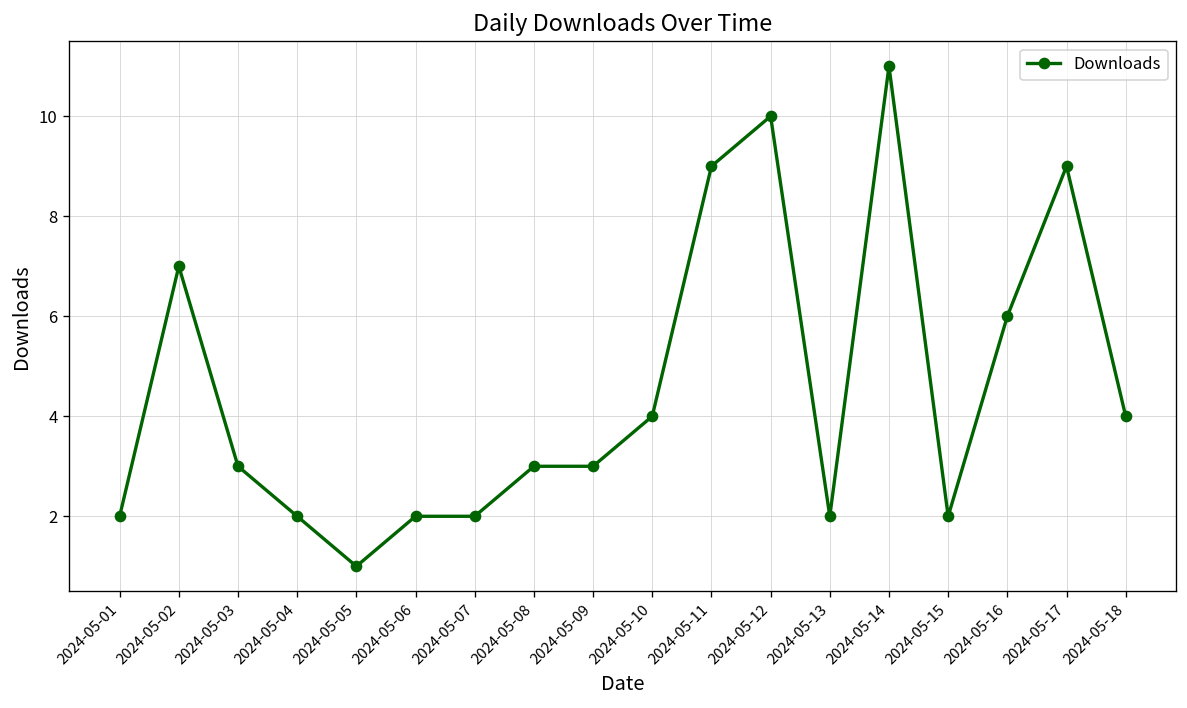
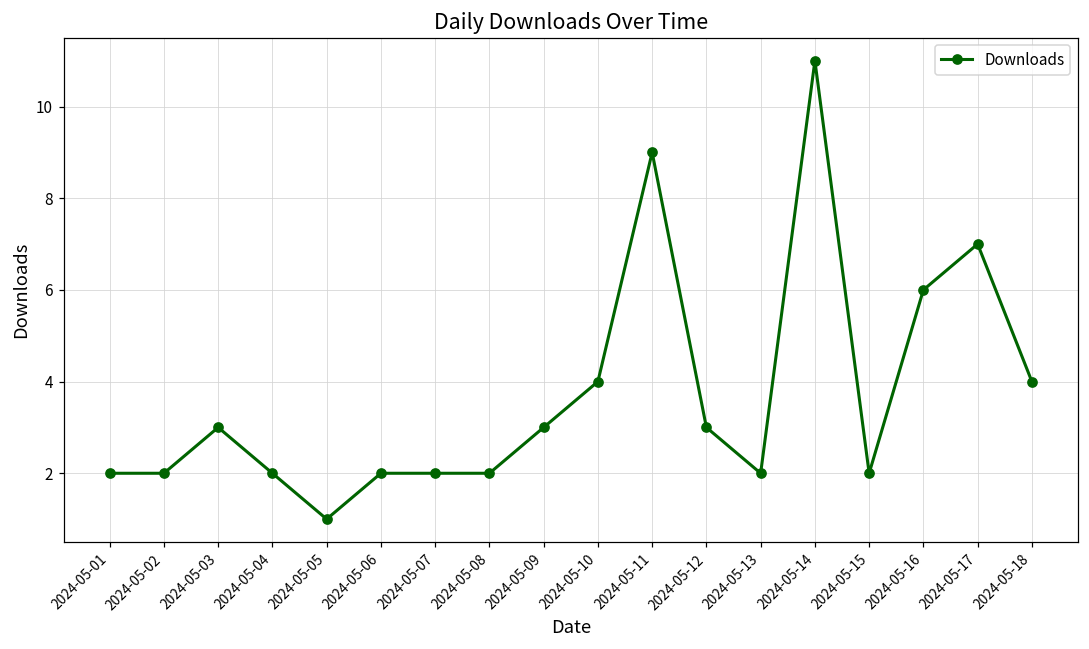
2024-05-02: 7 -> 2
2024-05-08: 3 -> 2
2024-05-12: 10 -> 3
2024-05-17: 9 -> 7
